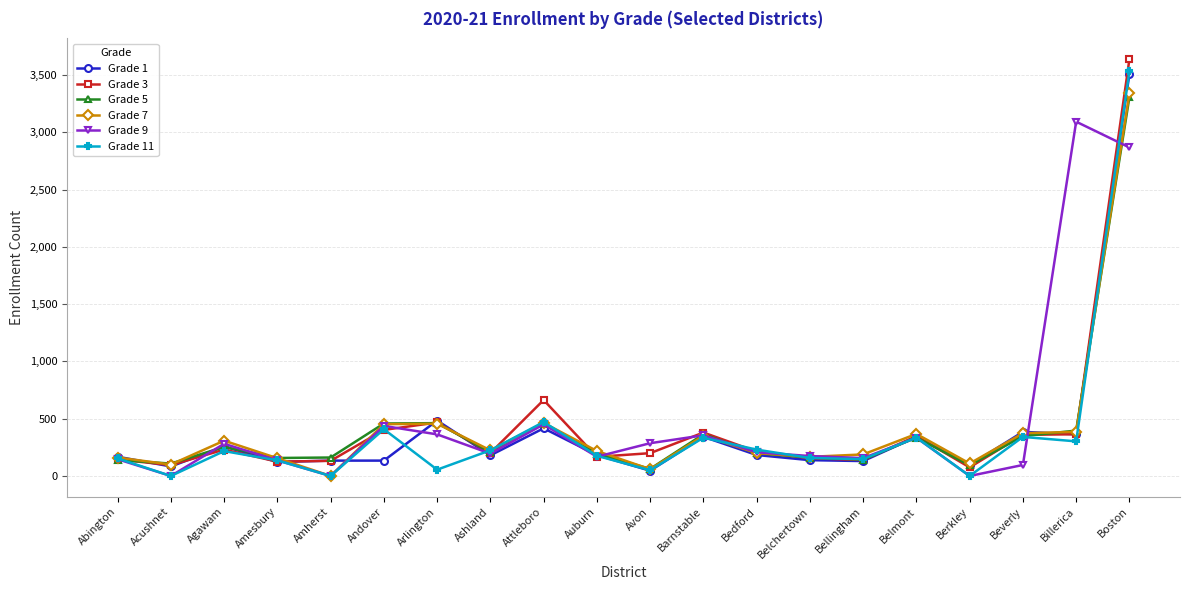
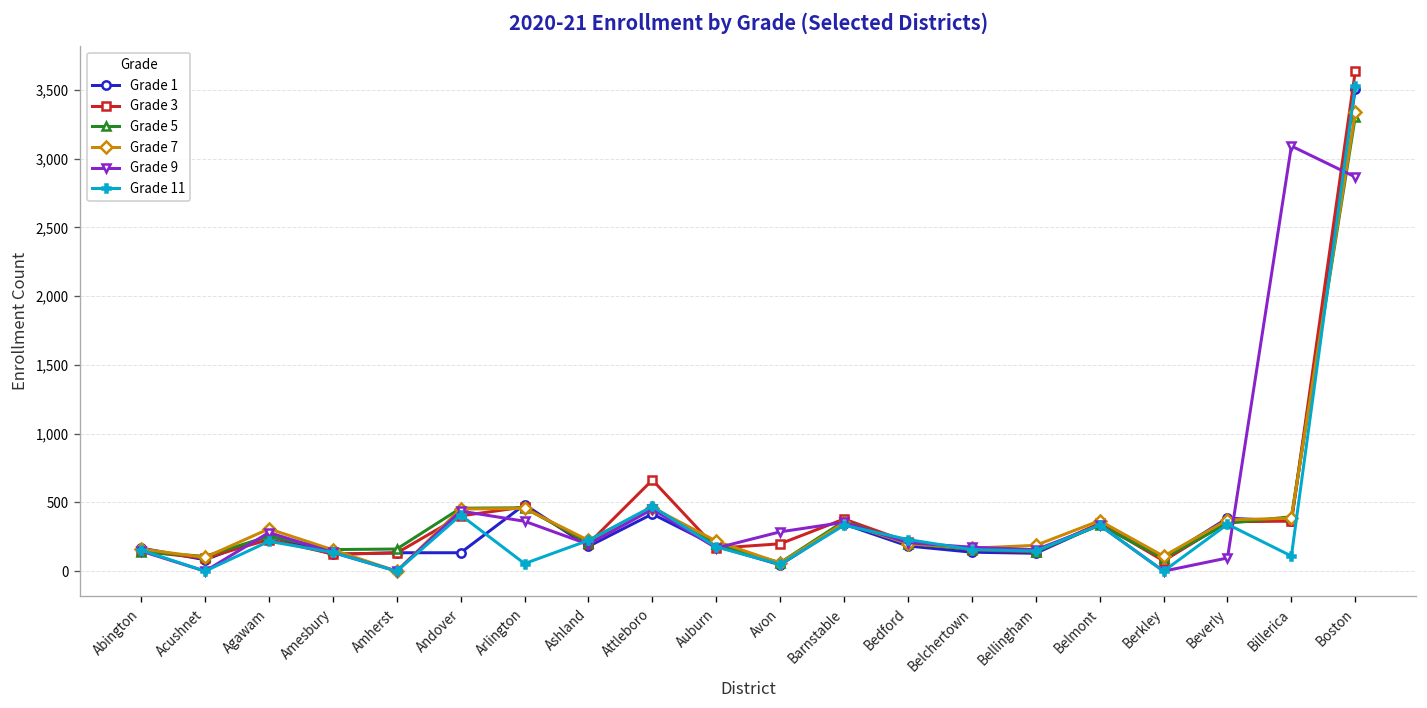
Grade 11, Billerica: 300 -> 110
